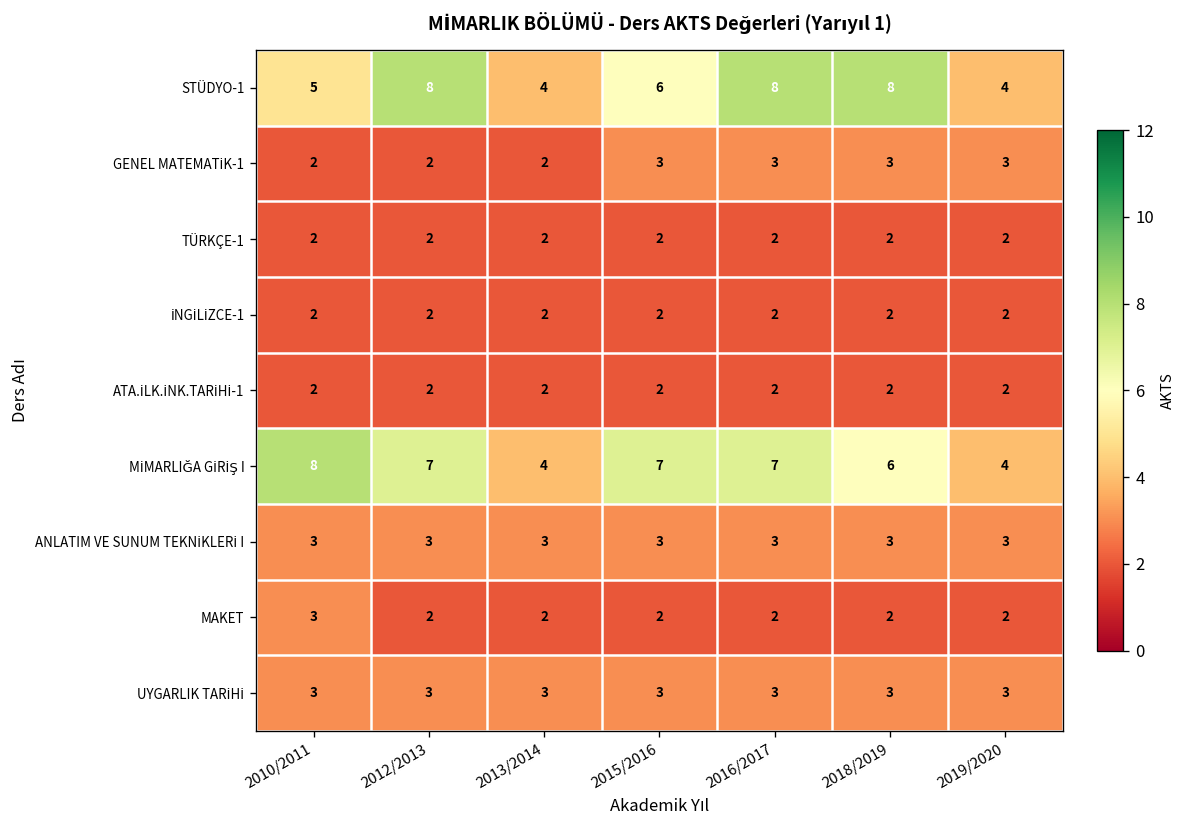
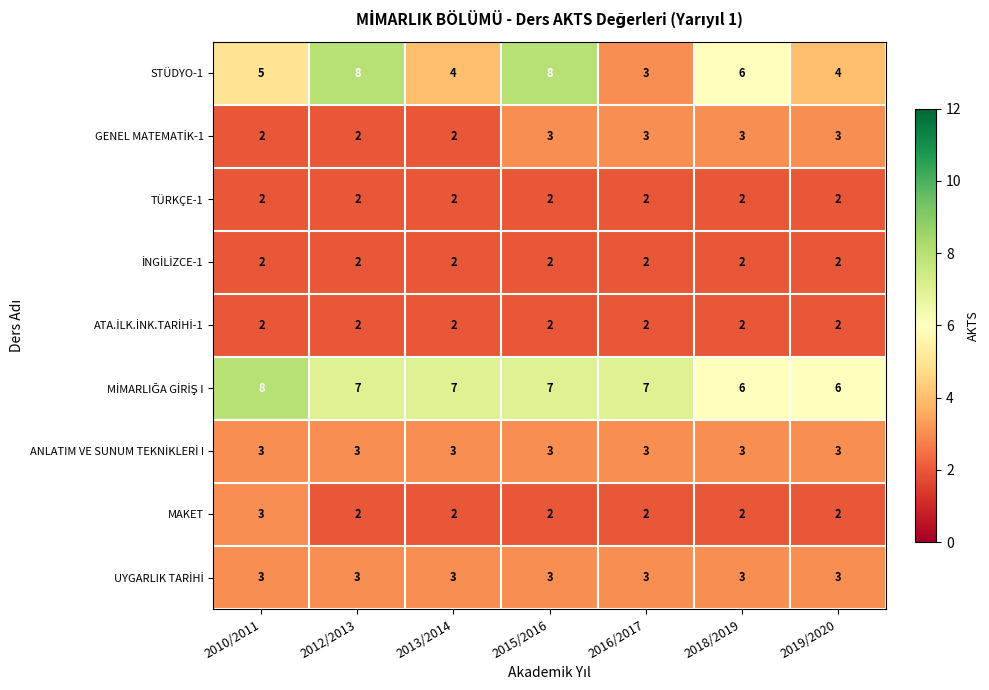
STÜDYO-1, 2015/2016: 6 -> 8
STÜDYO-1, 2016/2017: 8 -> 3
STÜDYO-1, 2018/2019: 8 -> 6
MİMARLIĞA GİRİŞ I, 2013/2014: 4 -> 7
MİMARLIĞA GİRİŞ I, 2019/2020: 4 -> 6
